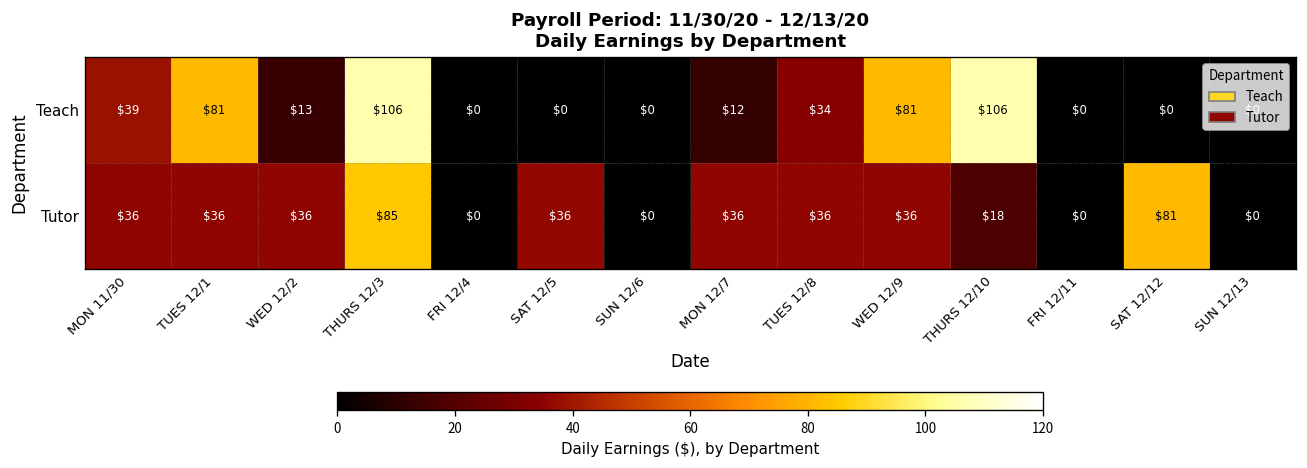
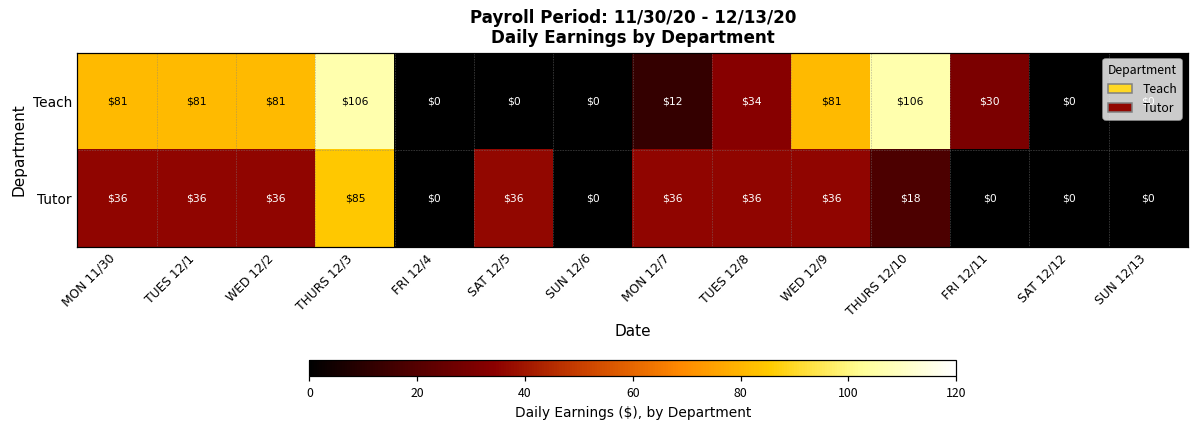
Teach, MON 11/30: $39 -> $81
Teach, WED 12/2: $13 -> $81
Teach, FRI 12/11: $0 -> $30
Tutor, SAT 12/12: $81 -> $0
